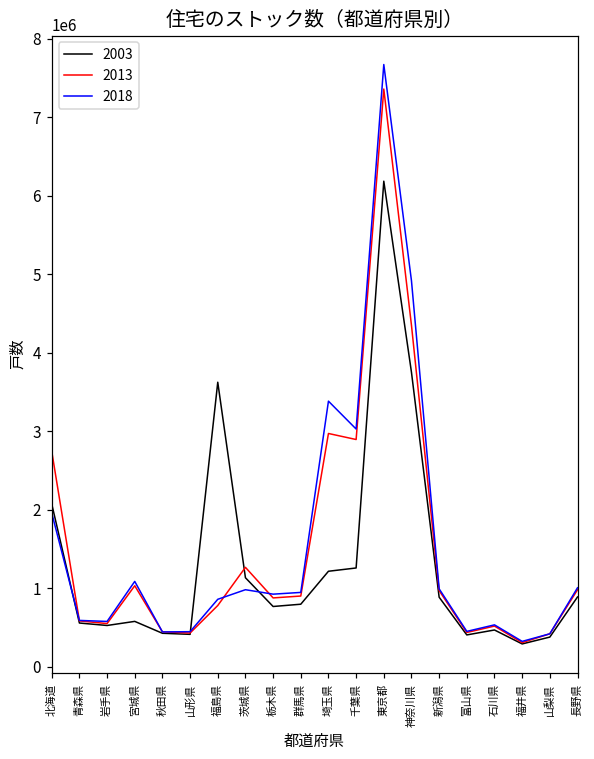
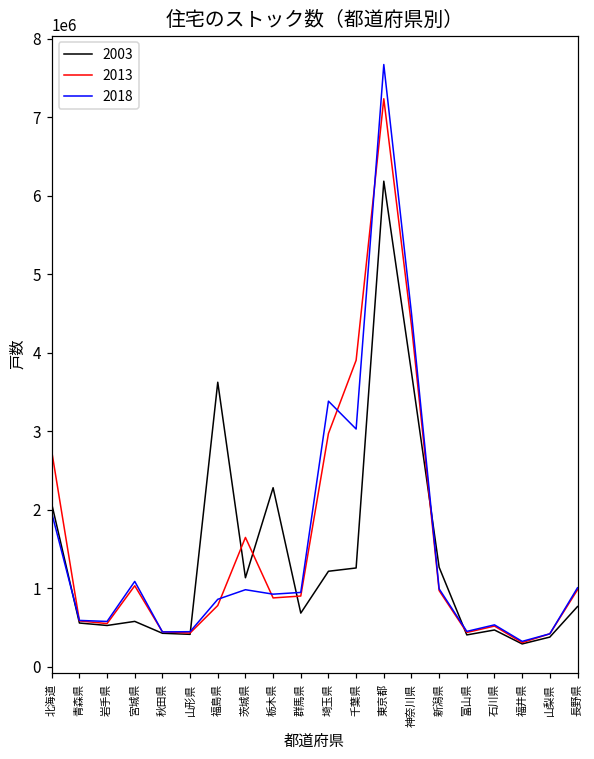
2013, 茨城県: 1300000 -> 1600000
2003, 栃木県: 800000 -> 2300000
2003, 群馬県: 800000 -> 700000
2013, 千葉県: 2900000 -> 3900000
2013, 東京都: 7400000 -> 7200000
2018, 神奈川県: 4900000 -> 4500000
2003, 新潟県: 900000 -> 1300000
2003, 長野県: 900000 -> 800000
